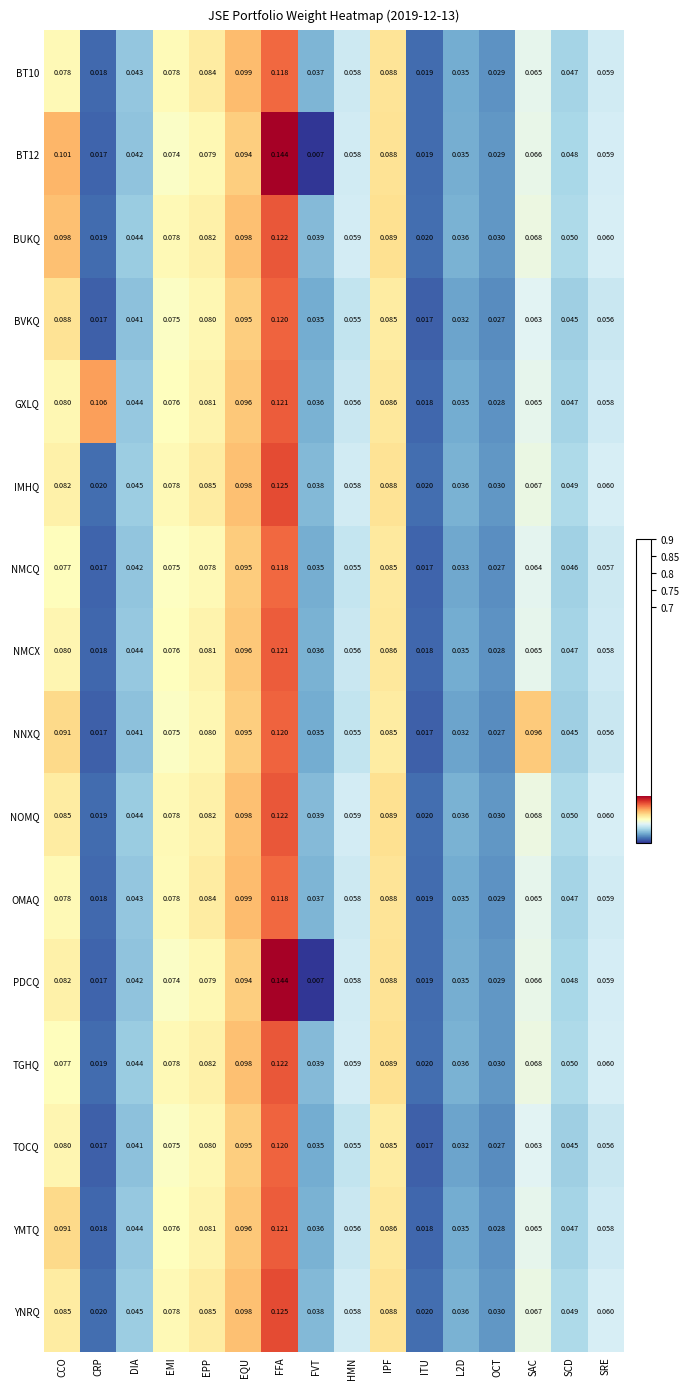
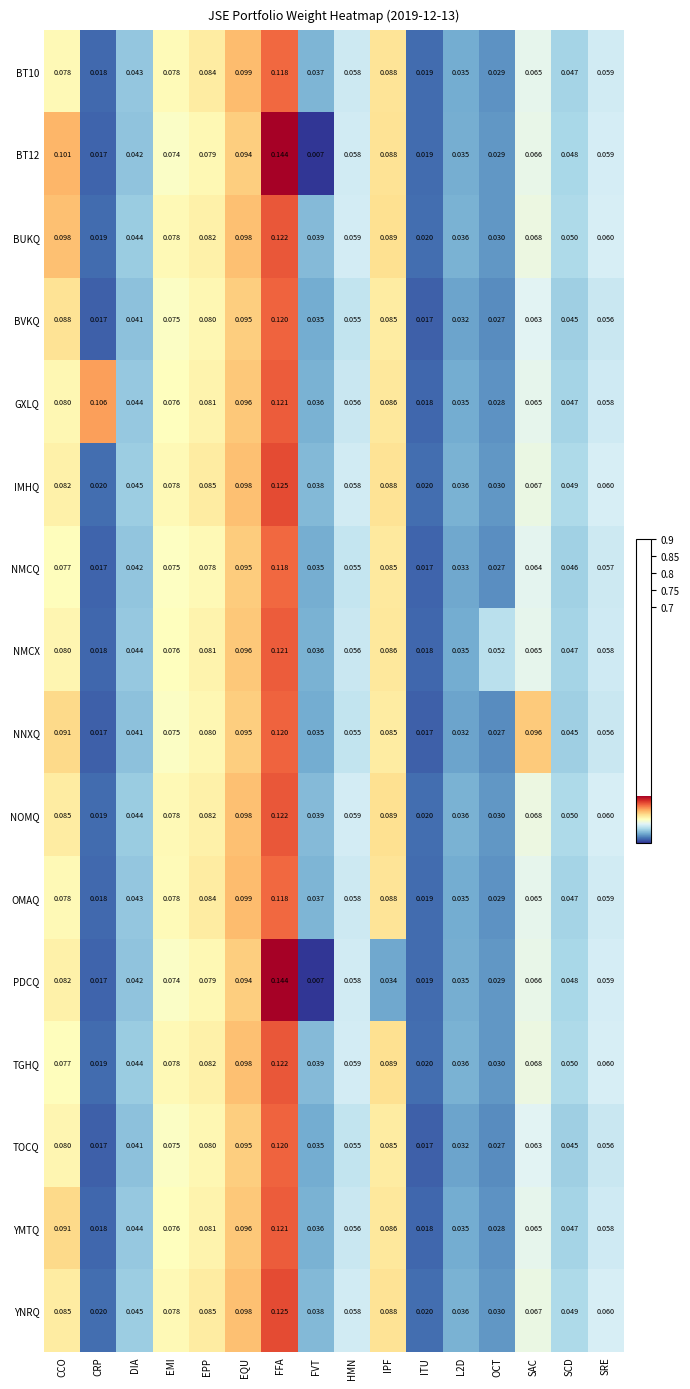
NMCX, OCT: 0.028 -> 0.052
PDCQ, IPF: 0.088 -> 0.034
